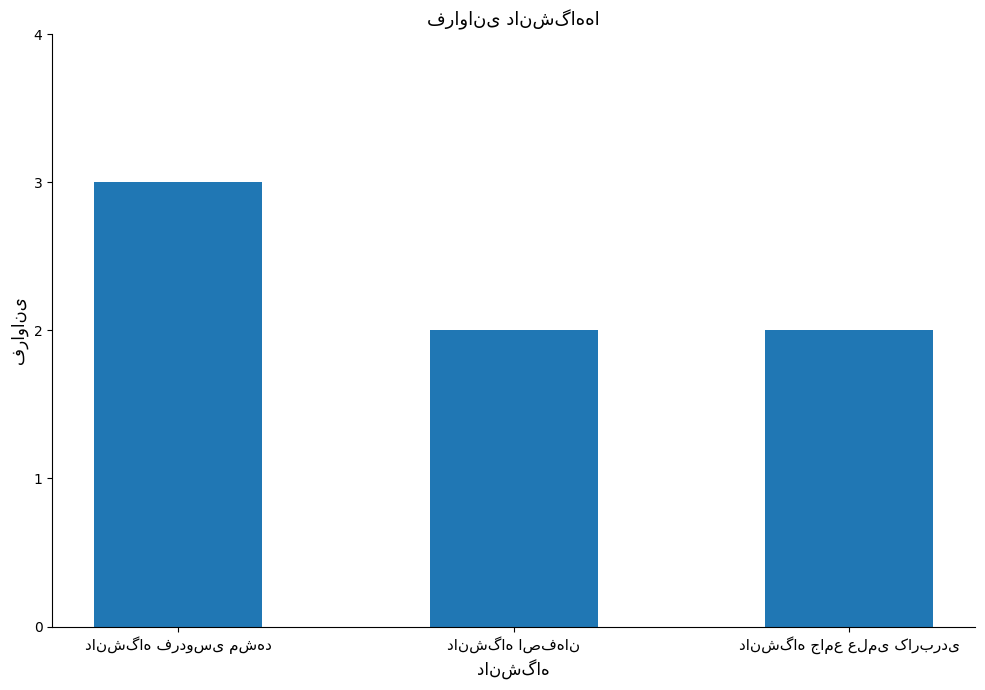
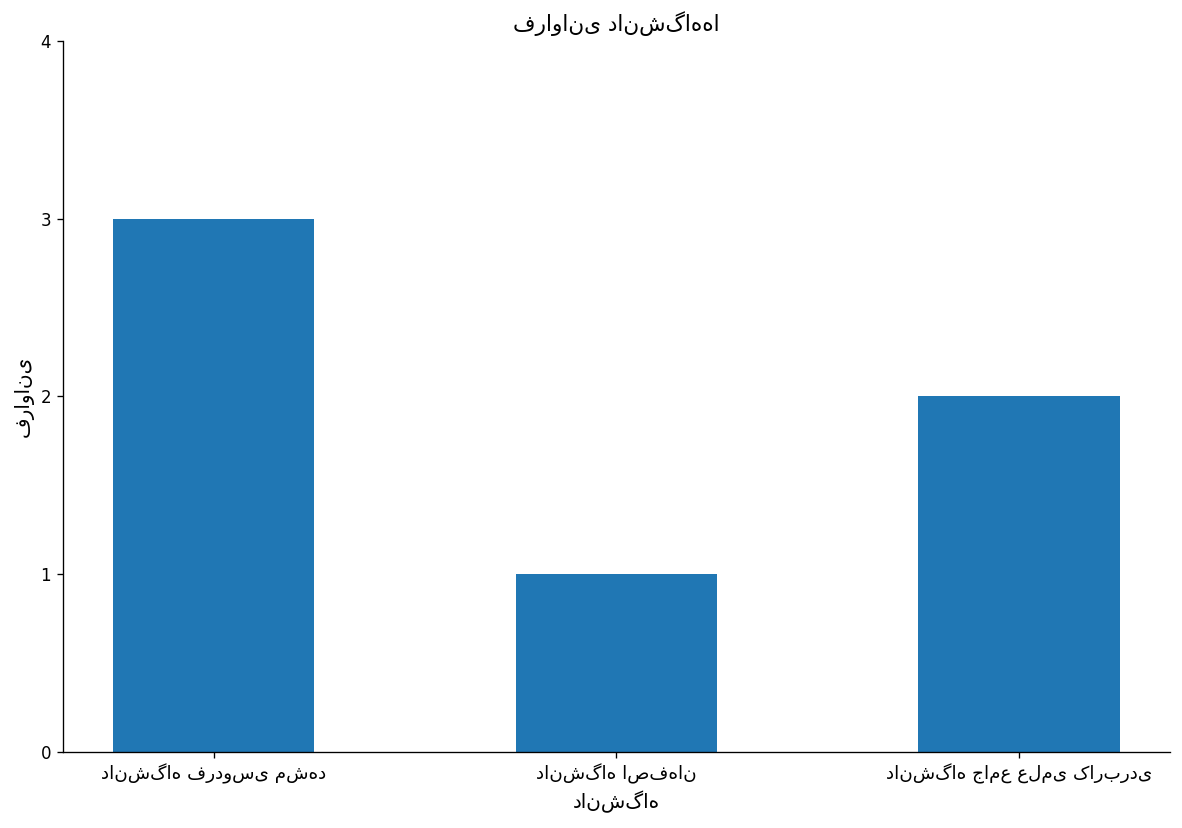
دانشگاه اصفهان: 2 -> 1
